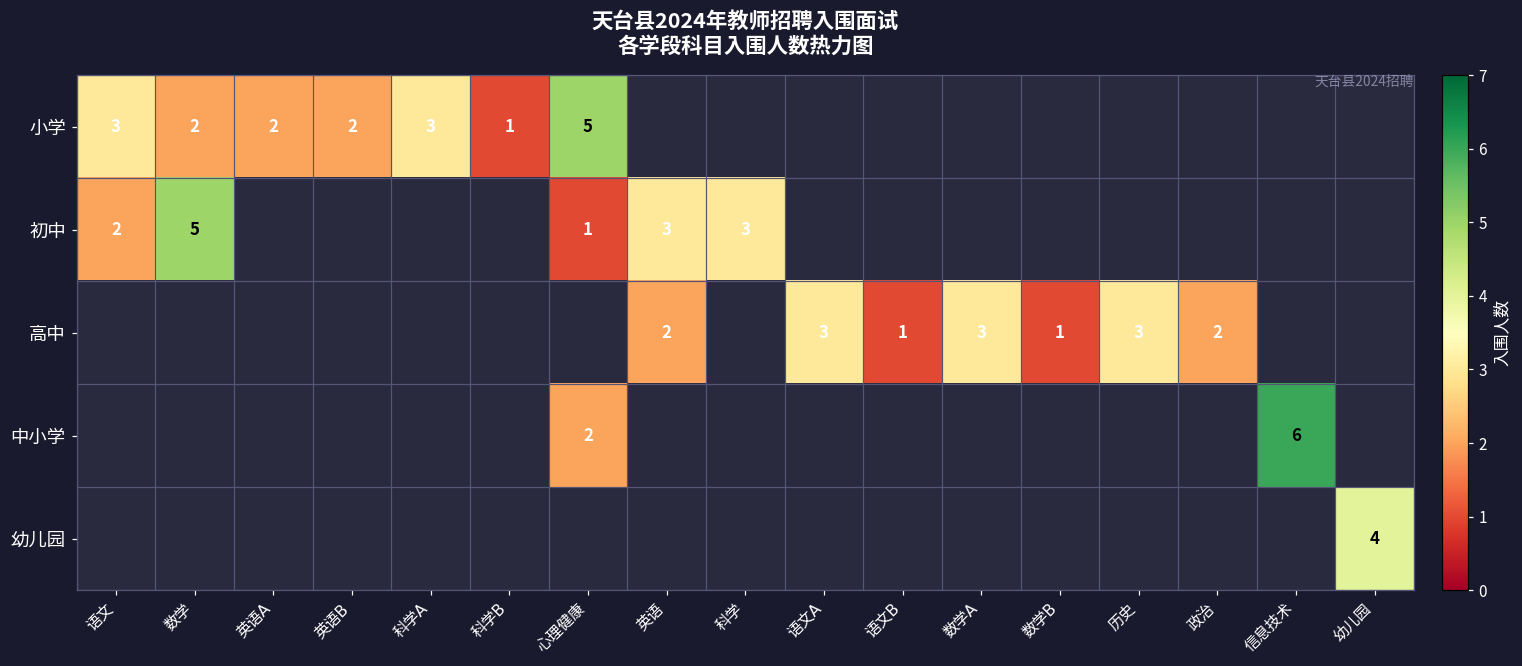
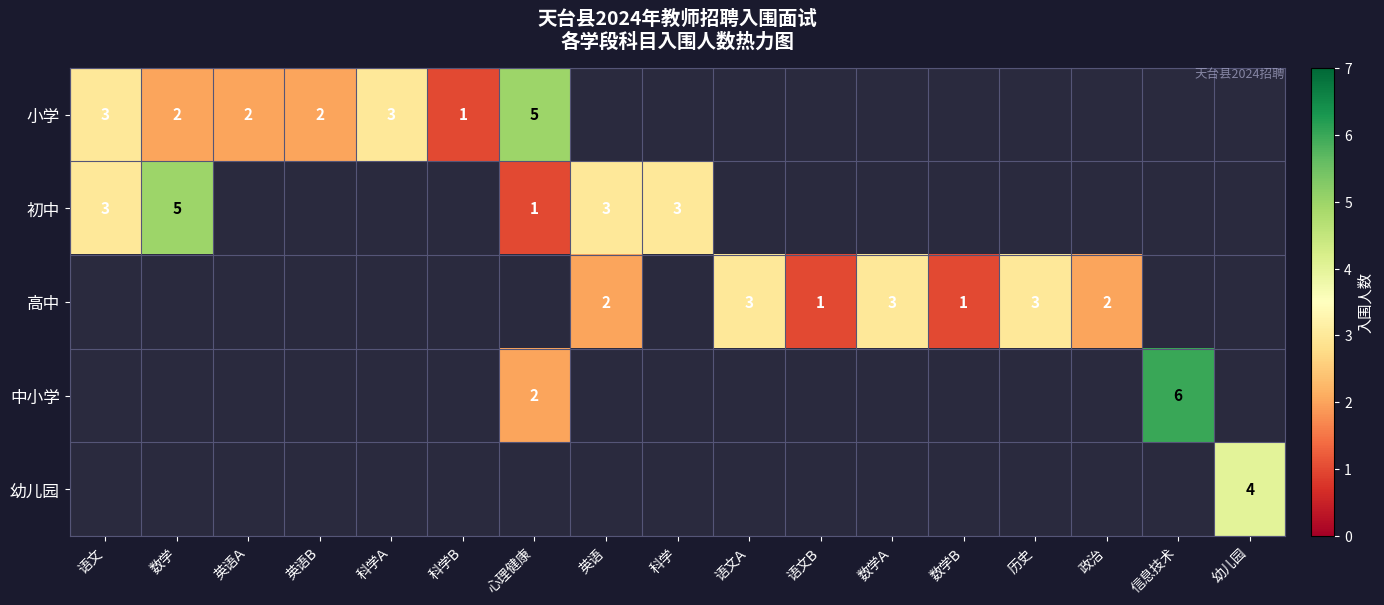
初中, 语文: 2 -> 3
